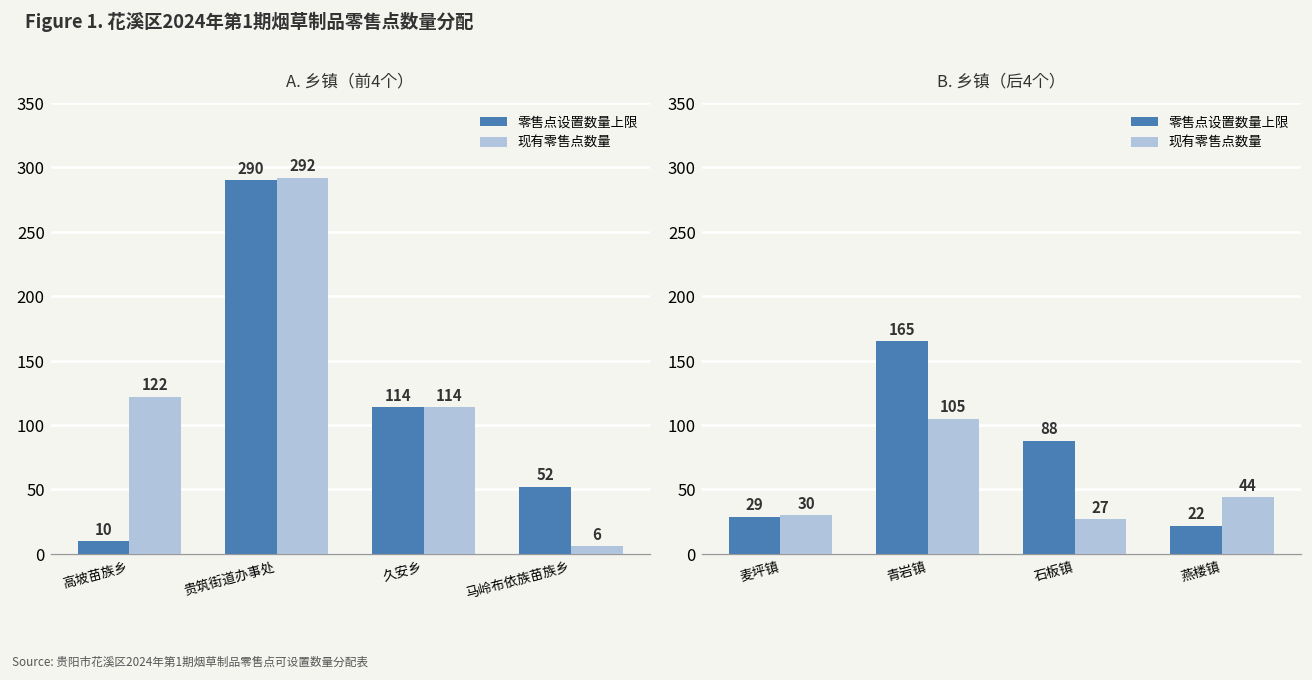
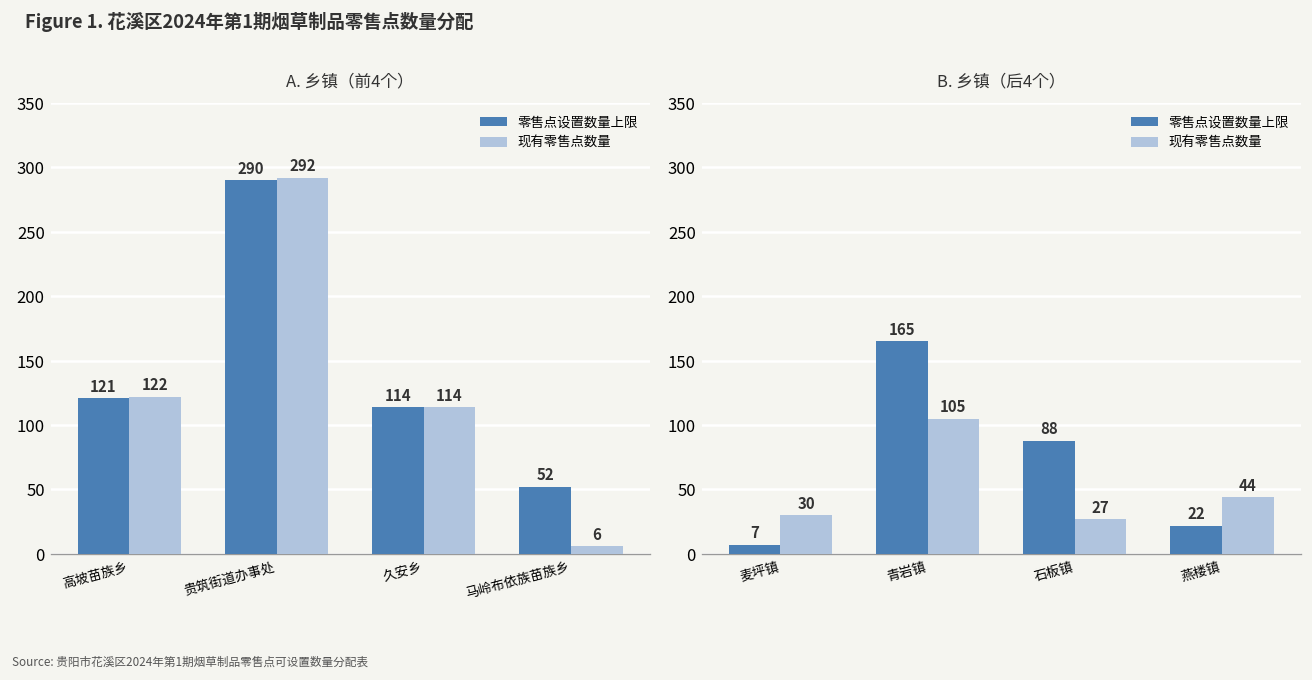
A. 乡镇（前4个）, 零售点设置数量上限, 高坡苗族乡: 10 -> 121
B. 乡镇（后4个）, 零售点设置数量上限, 麦坪镇: 29 -> 7
